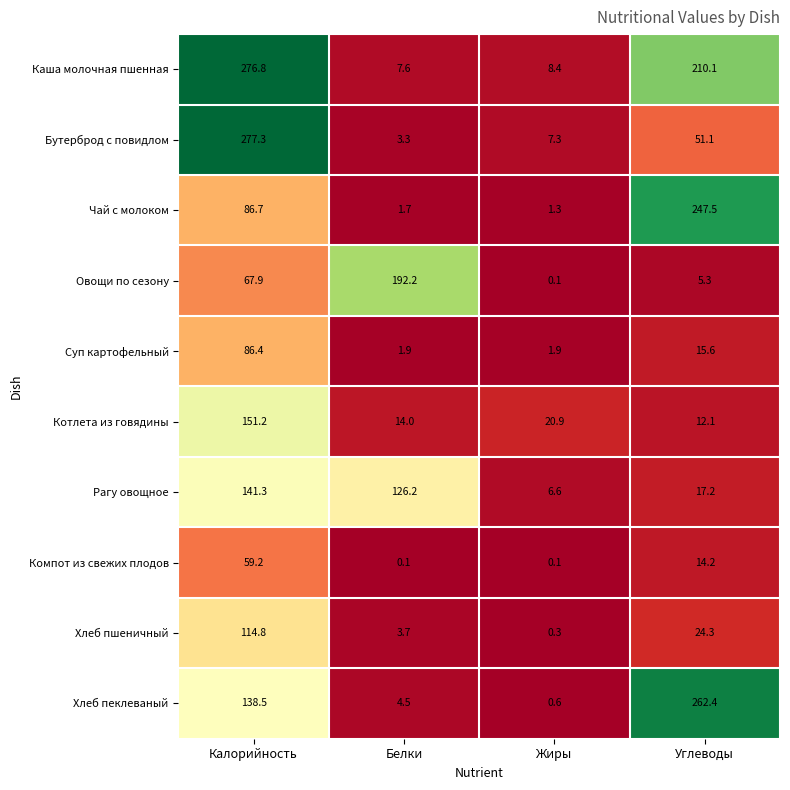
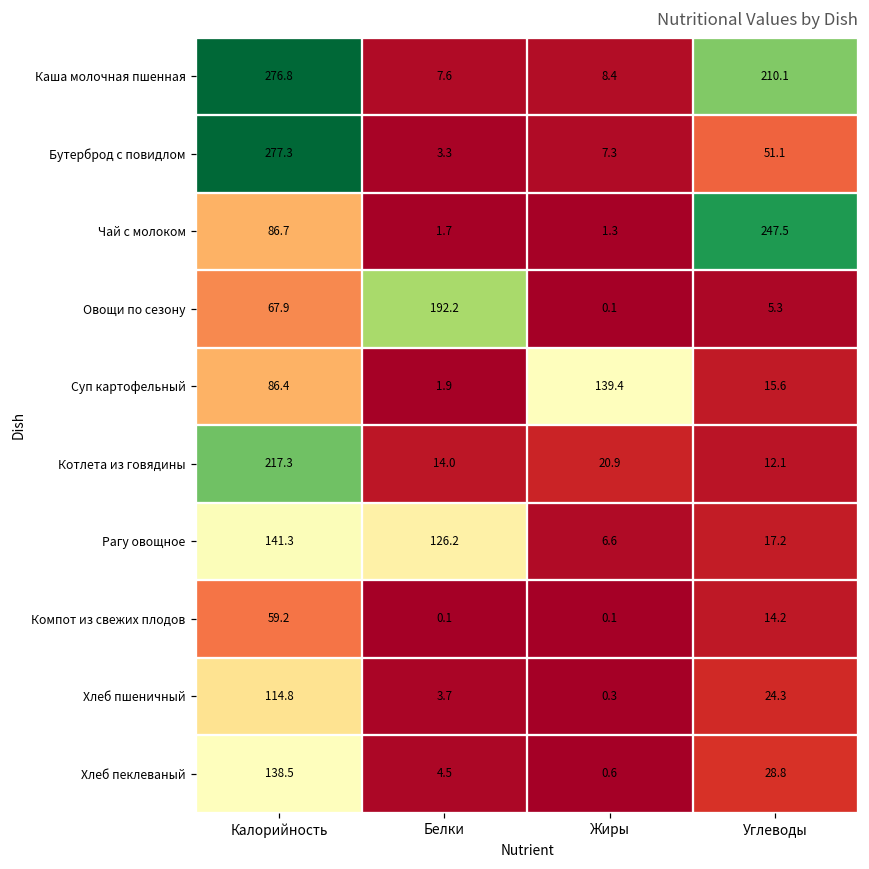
Суп картофельный, Жиры: 1.9 -> 139.4
Котлета из говядины, Калорийность: 151.2 -> 217.3
Хлеб пеклеваный, Углеводы: 262.4 -> 28.8
